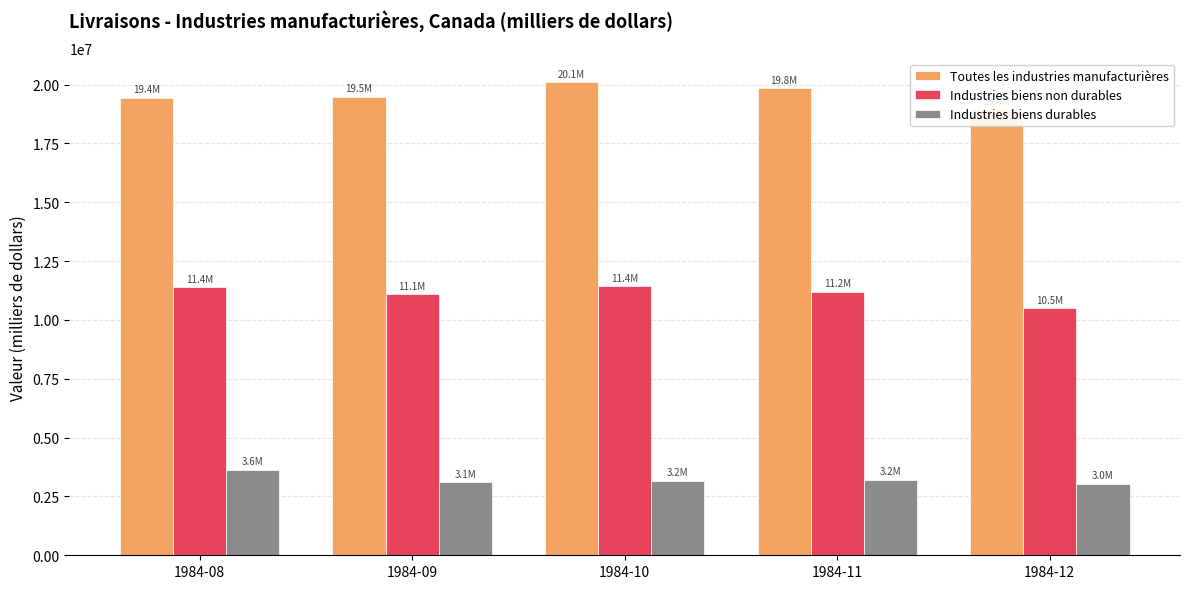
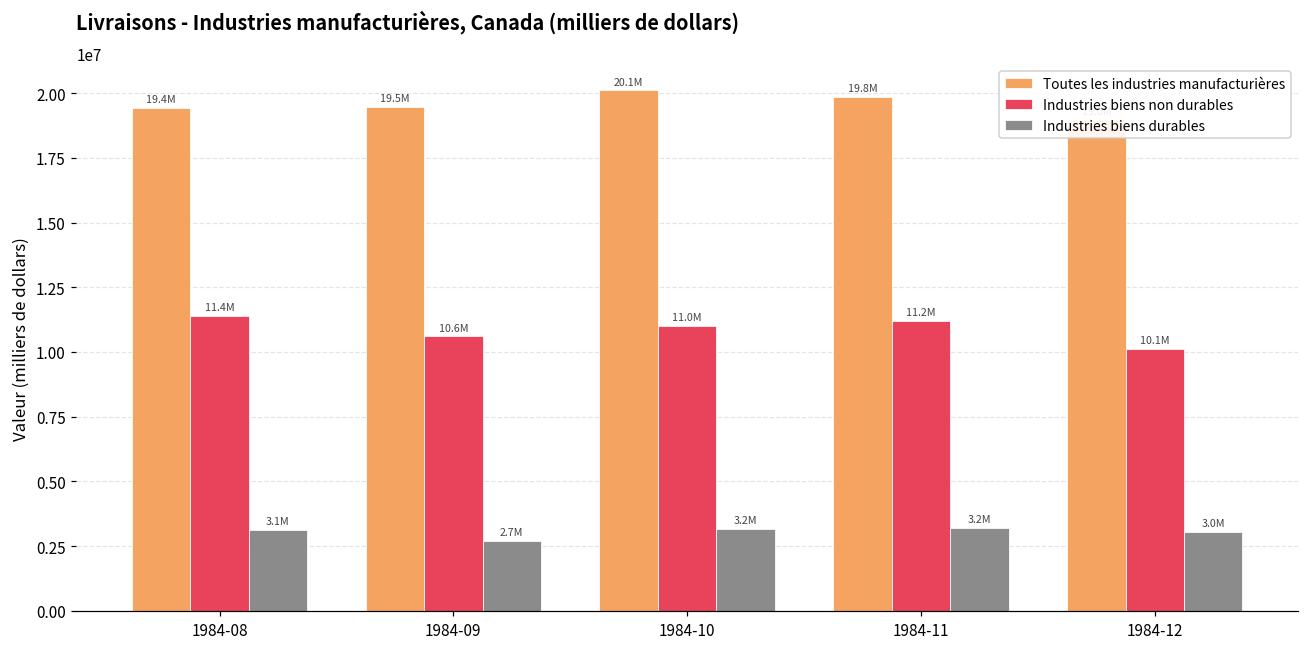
Industries biens durables, 1984-08: 3.6M -> 3.1M
Industries biens non durables, 1984-09: 11.1M -> 10.6M
Industries biens durables, 1984-09: 3.1M -> 2.7M
Industries biens non durables, 1984-10: 11.4M -> 11.0M
Industries biens non durables, 1984-12: 10.5M -> 10.1M
